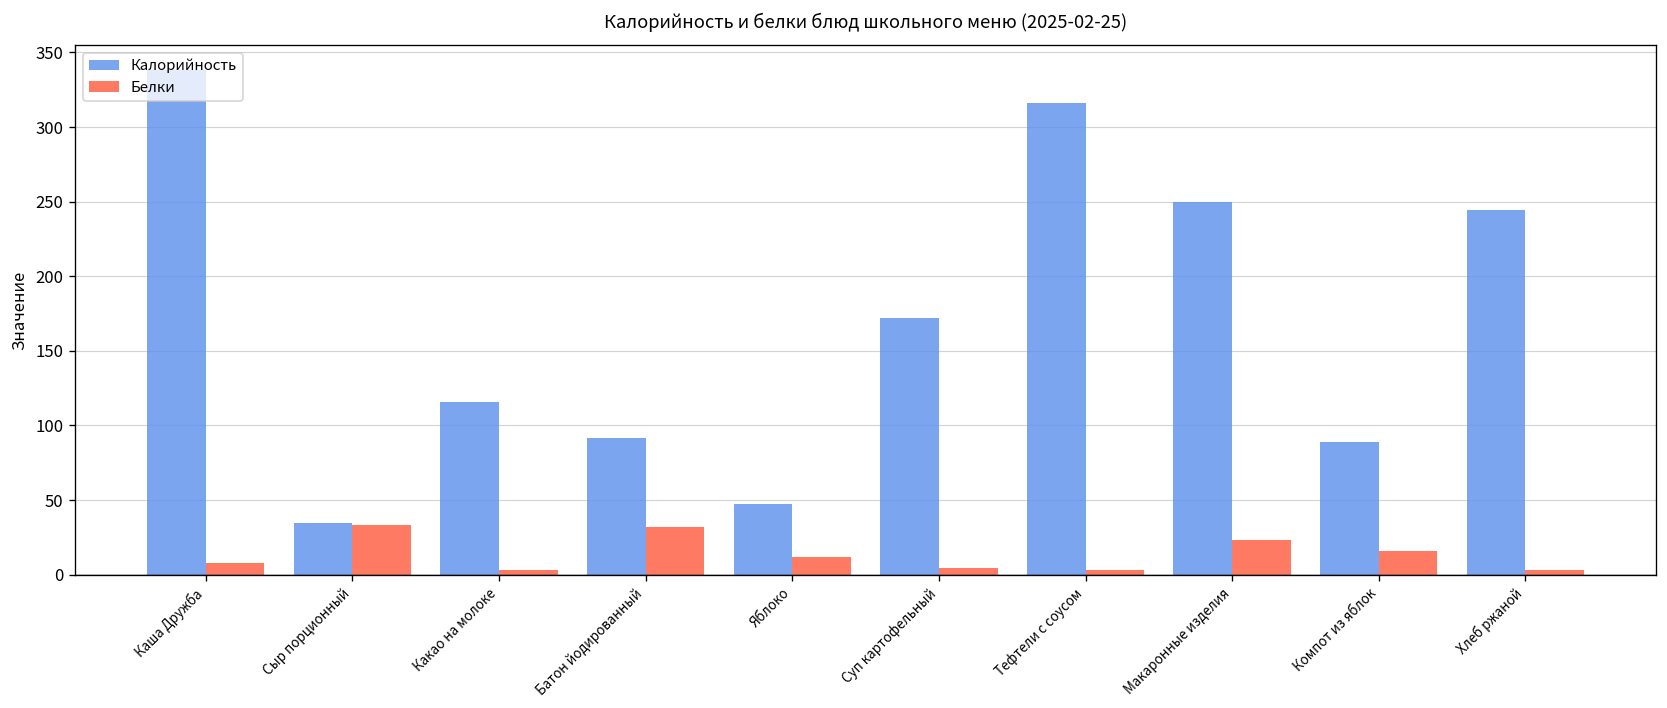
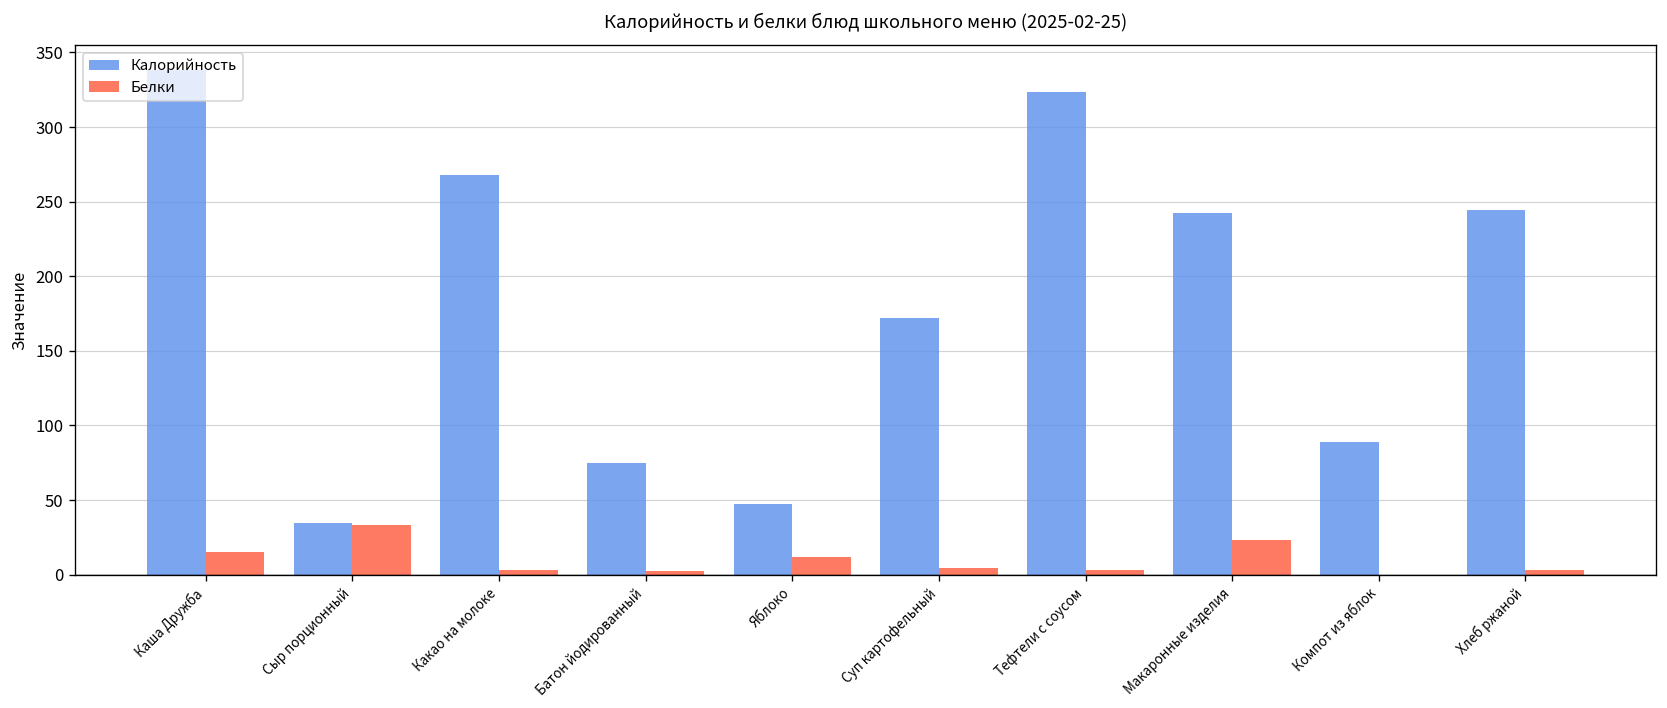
Белки, Каша Дружба: 8 -> 15
Калорийность, Какао на молоке: 115 -> 268
Калорийность, Батон йодированный: 92 -> 75
Белки, Батон йодированный: 32 -> 3
Калорийность, Тефтели с соусом: 316 -> 324
Калорийность, Макаронные изделия: 250 -> 242
Белки, Компот из яблок: 16 -> 0
